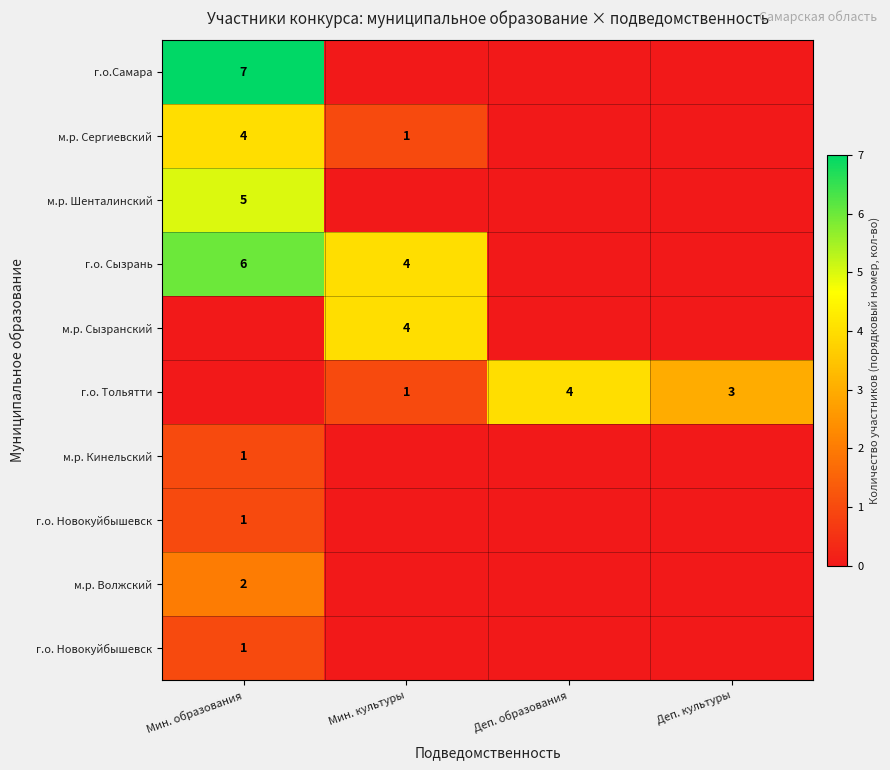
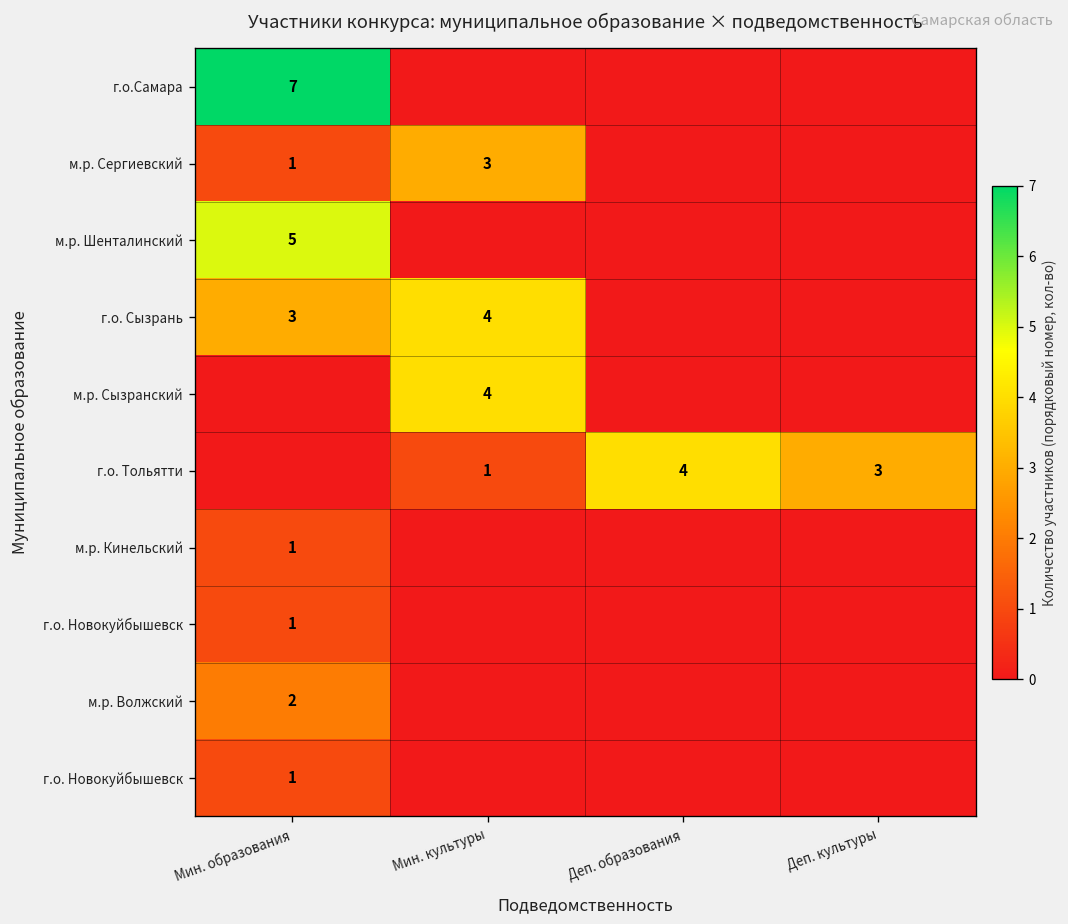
м.р. Сергиевский, Мин. образования: 4 -> 1
м.р. Сергиевский, Мин. культуры: 1 -> 3
г.о. Сызрань, Мин. образования: 6 -> 3
